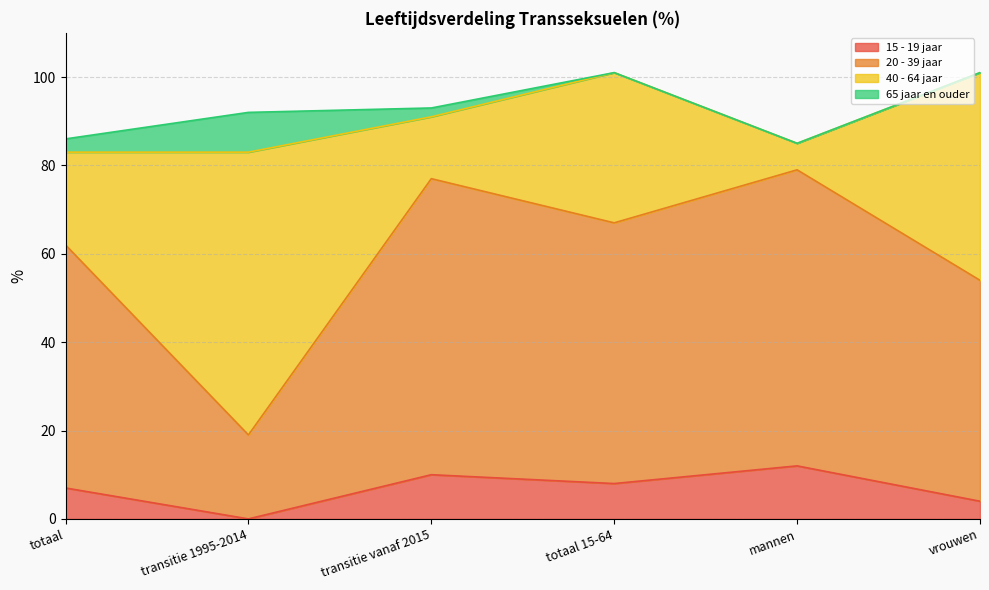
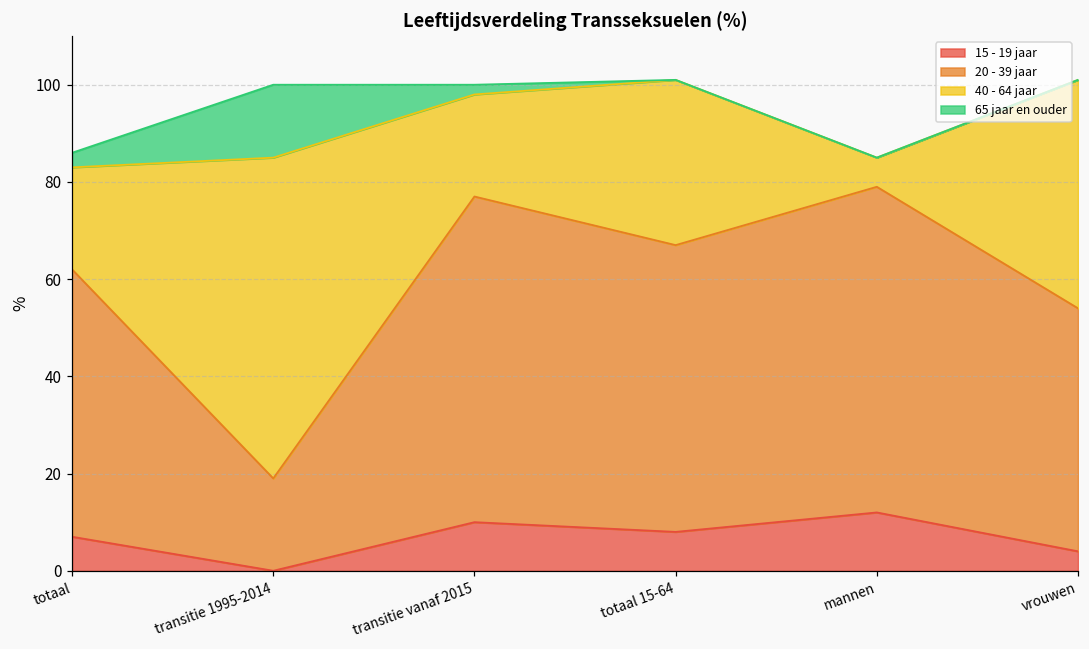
40 - 64 jaar, transitie 1995-2014: 64 -> 66
65 jaar en ouder, transitie 1995-2014: 9 -> 15
40 - 64 jaar, transitie vanaf 2015: 14 -> 21
